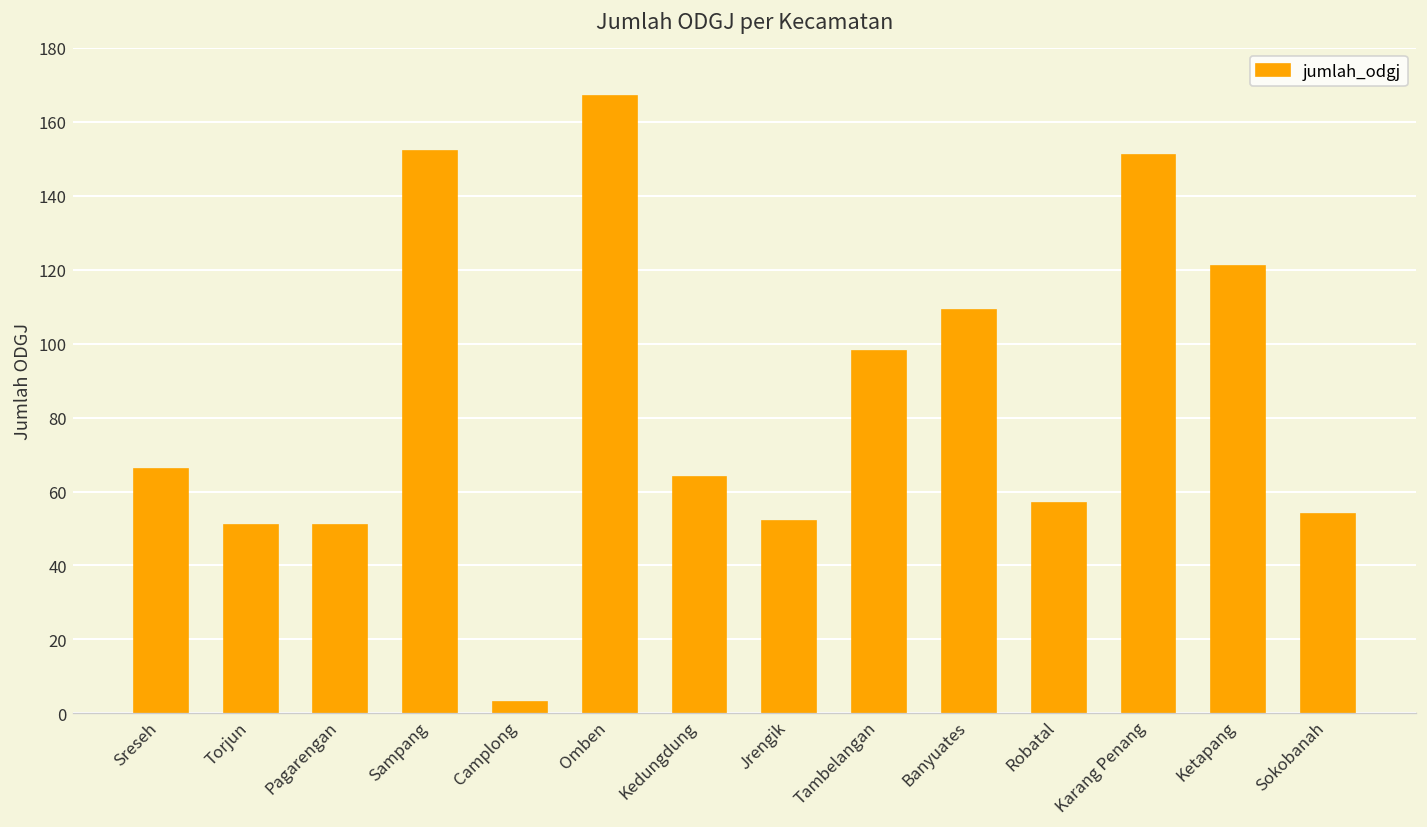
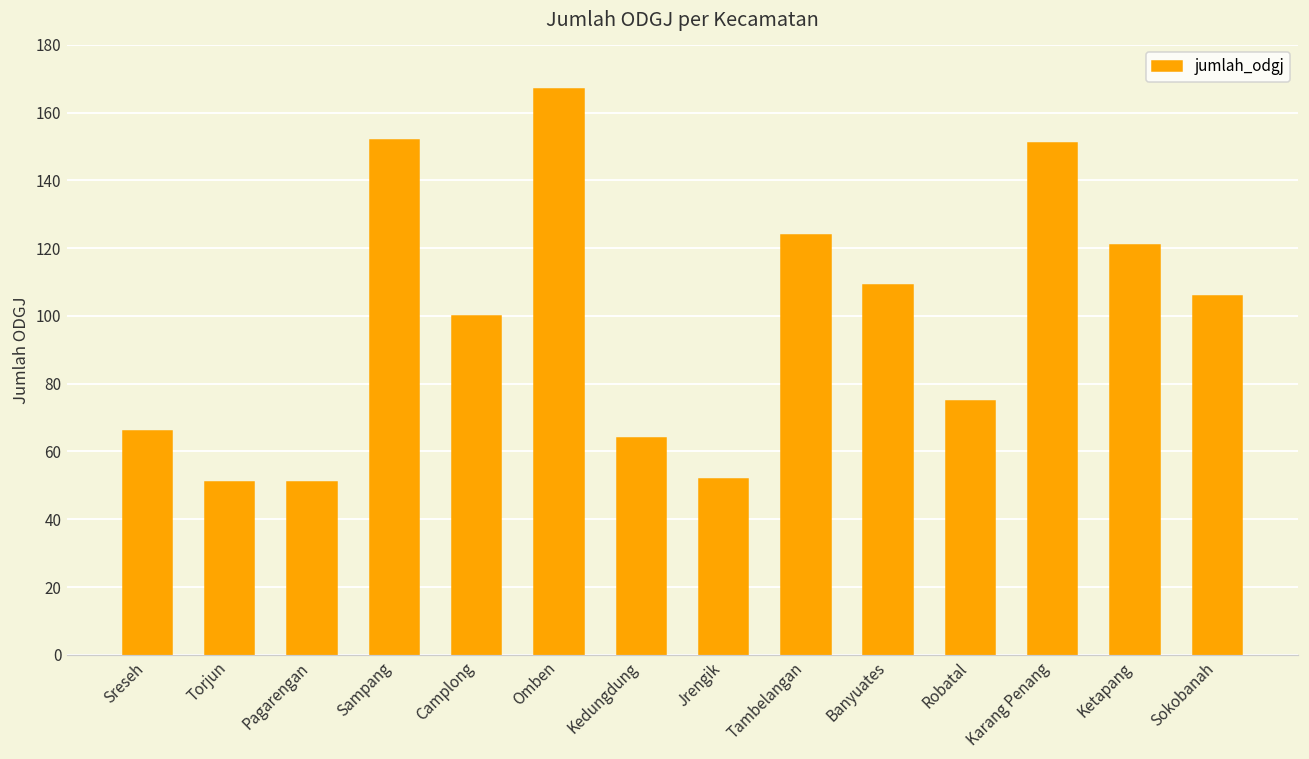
Camplong: 3 -> 100
Tambelangan: 98 -> 124
Robatal: 57 -> 75
Sokobanah: 54 -> 106
